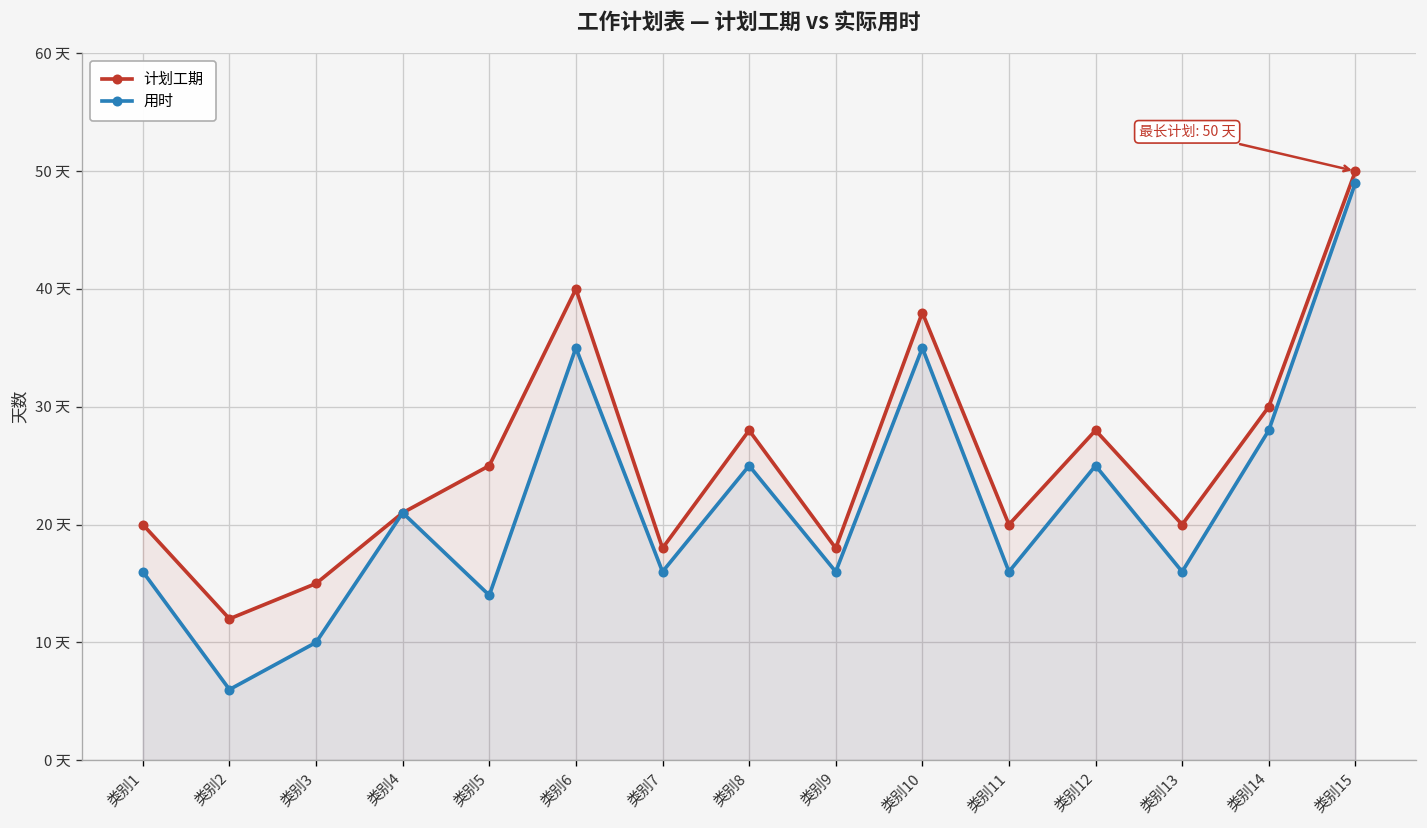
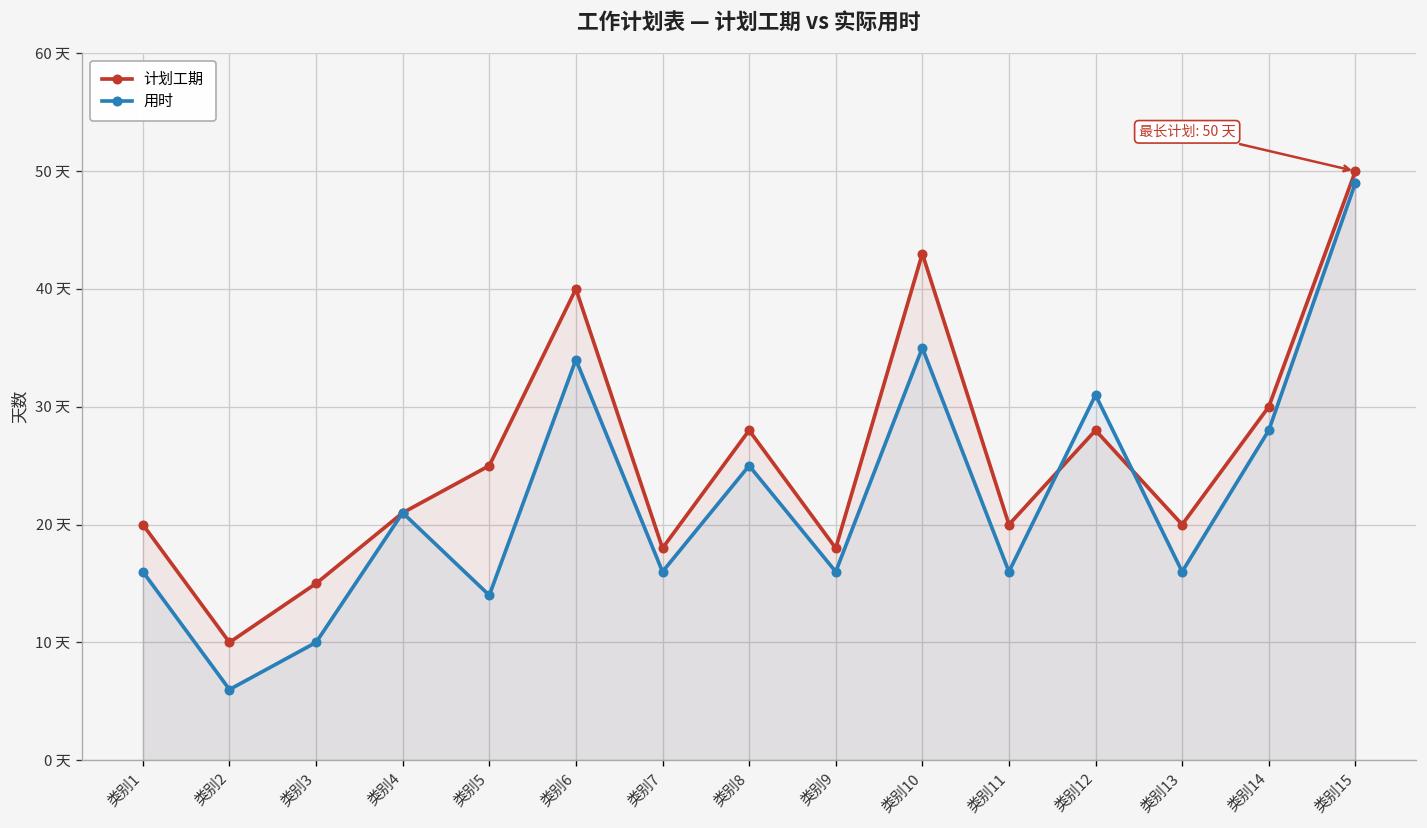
计划工期, 类别2: 12 天 -> 10 天
用时, 类别6: 35 天 -> 34 天
计划工期, 类别10: 38 天 -> 43 天
用时, 类别12: 25 天 -> 31 天
